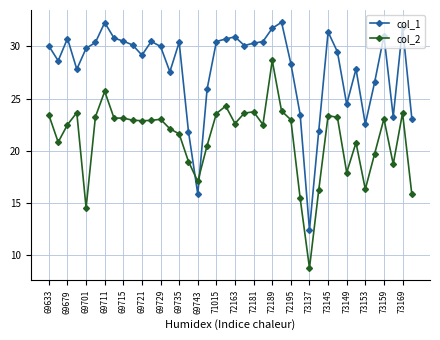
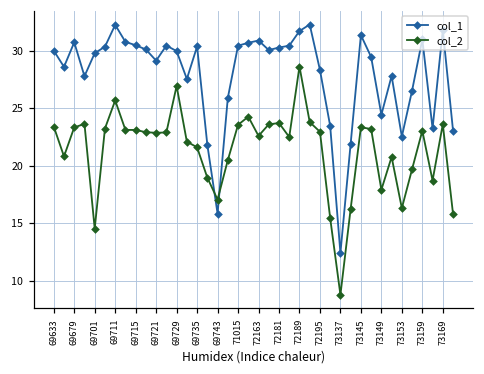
col_2, 69679: 22.5 -> 23.4
col_2, 69729: 23.0 -> 27.0
